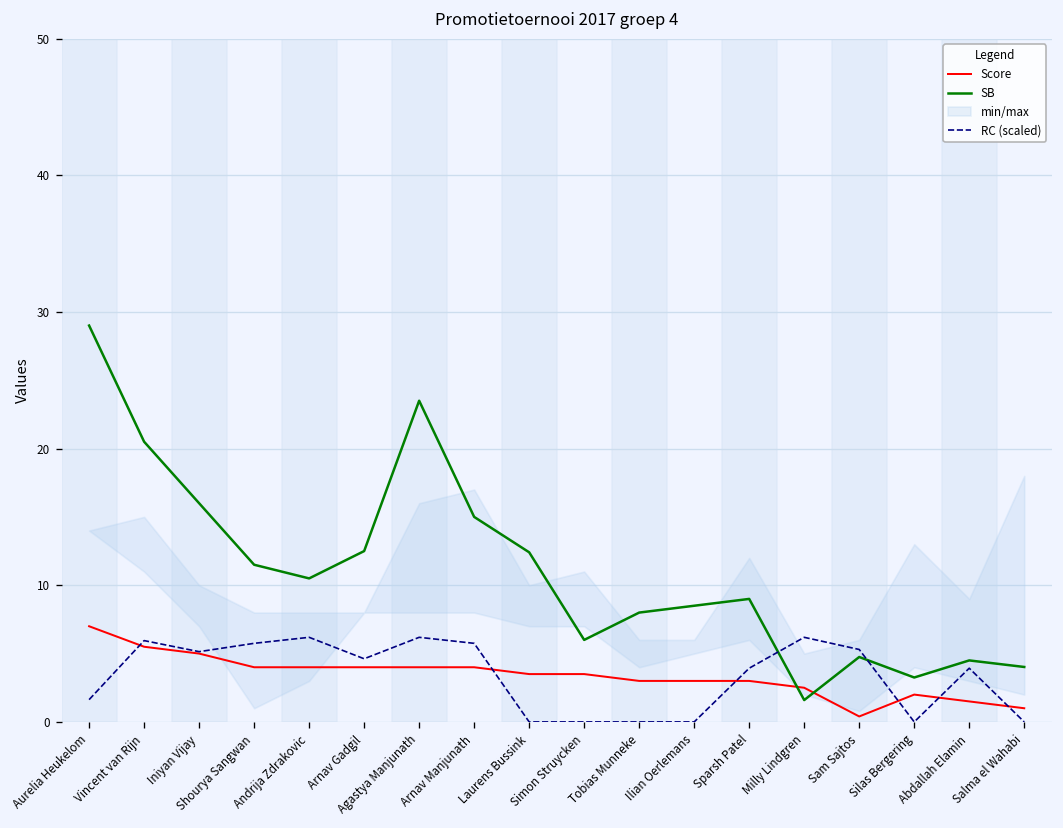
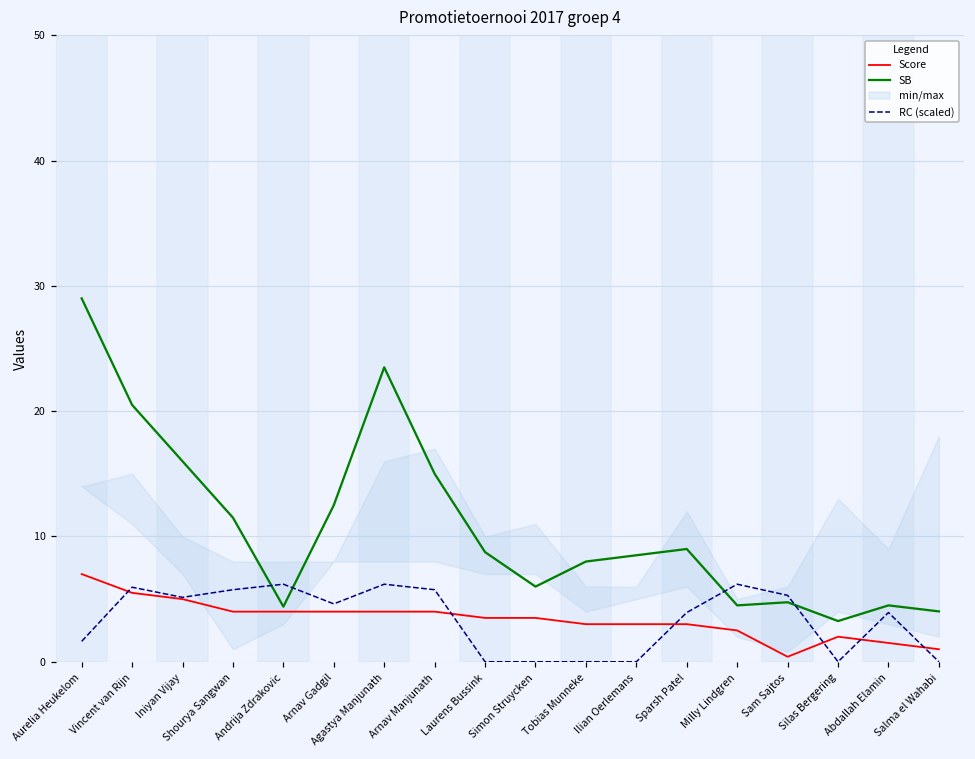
SB, Andrija Zdrakovic: 10.5 -> 4.4
SB, Laurens Bussink: 12.4 -> 8.8
SB, Milly Lindgren: 1.6 -> 4.5
